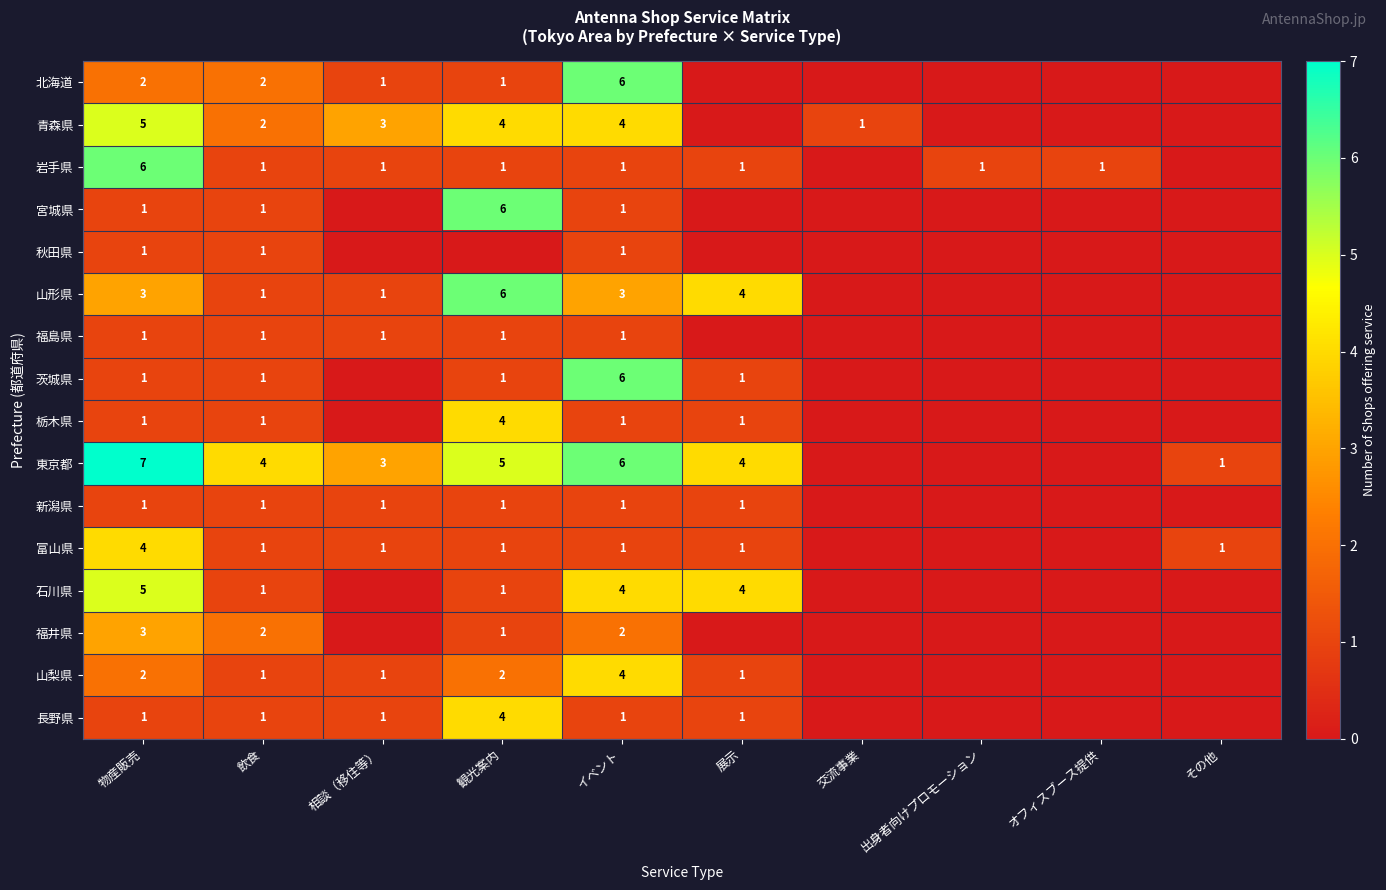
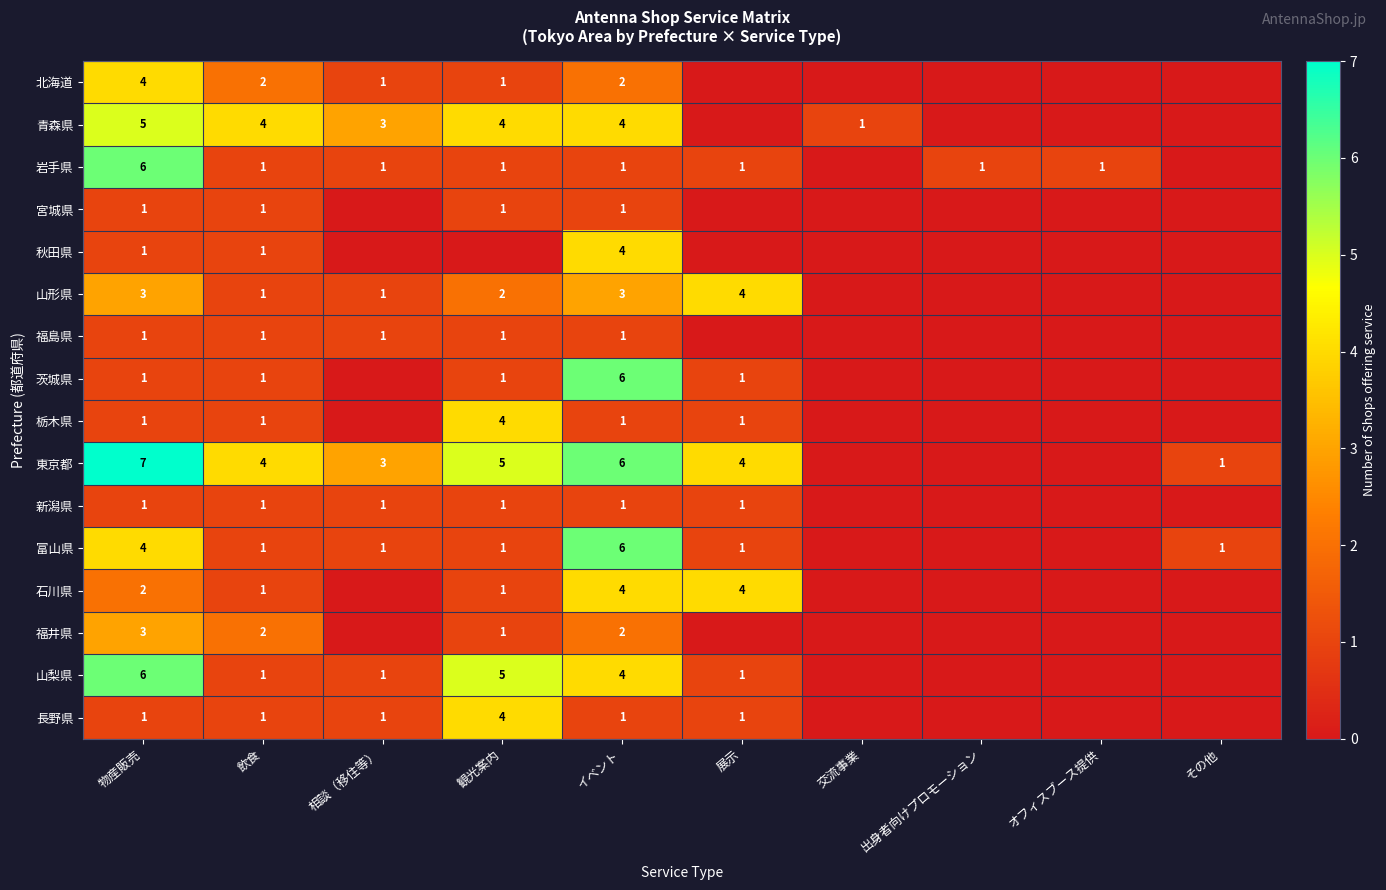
北海道, 物産販売: 2 -> 4
北海道, イベント: 6 -> 2
青森県, 飲食: 2 -> 4
宮城県, 観光案内: 6 -> 1
秋田県, イベント: 1 -> 4
山形県, 観光案内: 6 -> 2
富山県, イベント: 1 -> 6
石川県, 物産販売: 5 -> 2
山梨県, 物産販売: 2 -> 6
山梨県, 観光案内: 2 -> 5
